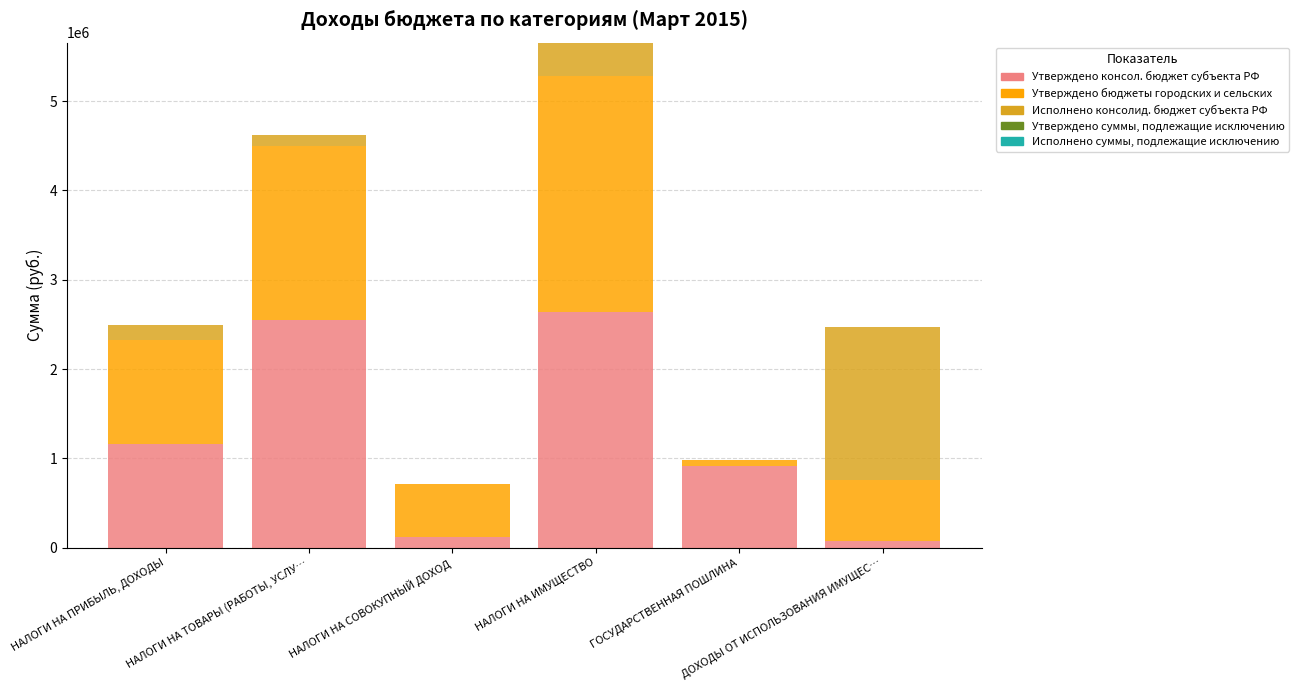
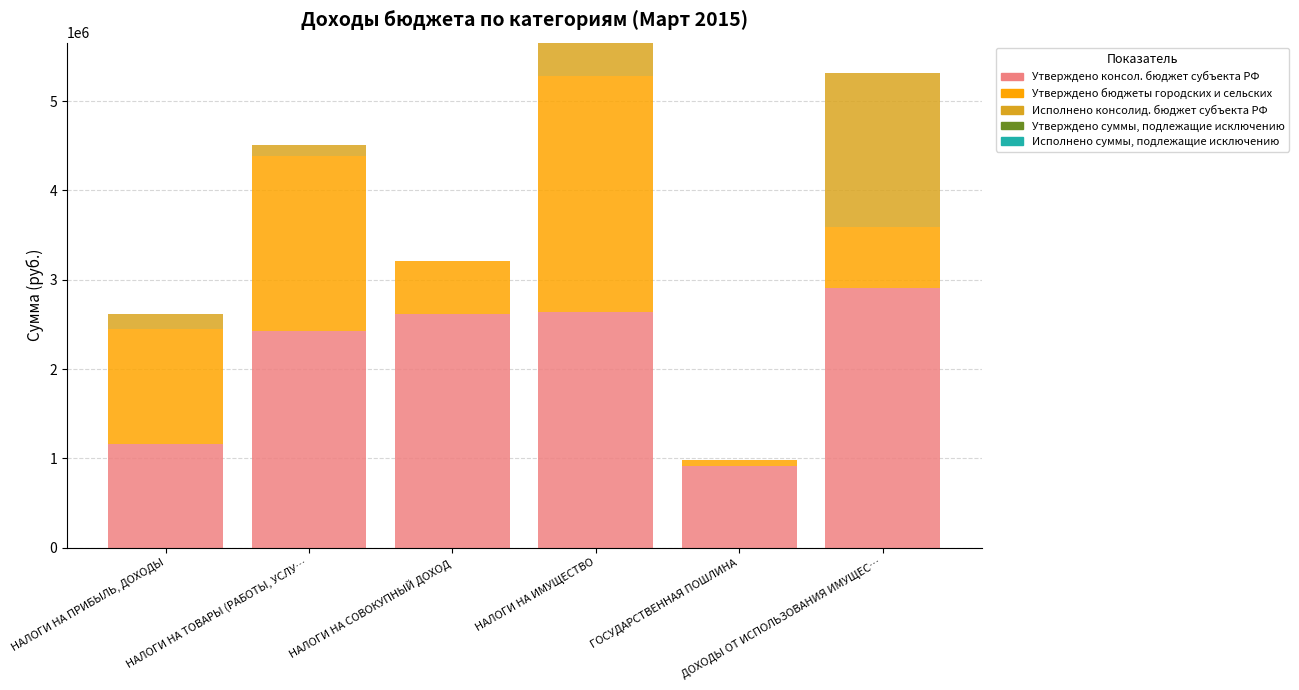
Утверждено бюджеты городских и сельских, НАЛОГИ НА ПРИБЫЛЬ, ДОХОДЫ: 1200000 -> 1300000
Утверждено консол. бюджет субъекта РФ, НАЛОГИ НА ТОВАРЫ (РАБОТЫ, УСЛУ…: 2500000 -> 2400000
Утверждено консол. бюджет субъекта РФ, НАЛОГИ НА СОВОКУПНЫЙ ДОХОД: 100000 -> 2600000
Утверждено консол. бюджет субъекта РФ, ДОХОДЫ ОТ ИСПОЛЬЗОВАНИЯ ИМУЩЕС…: 100000 -> 2900000
